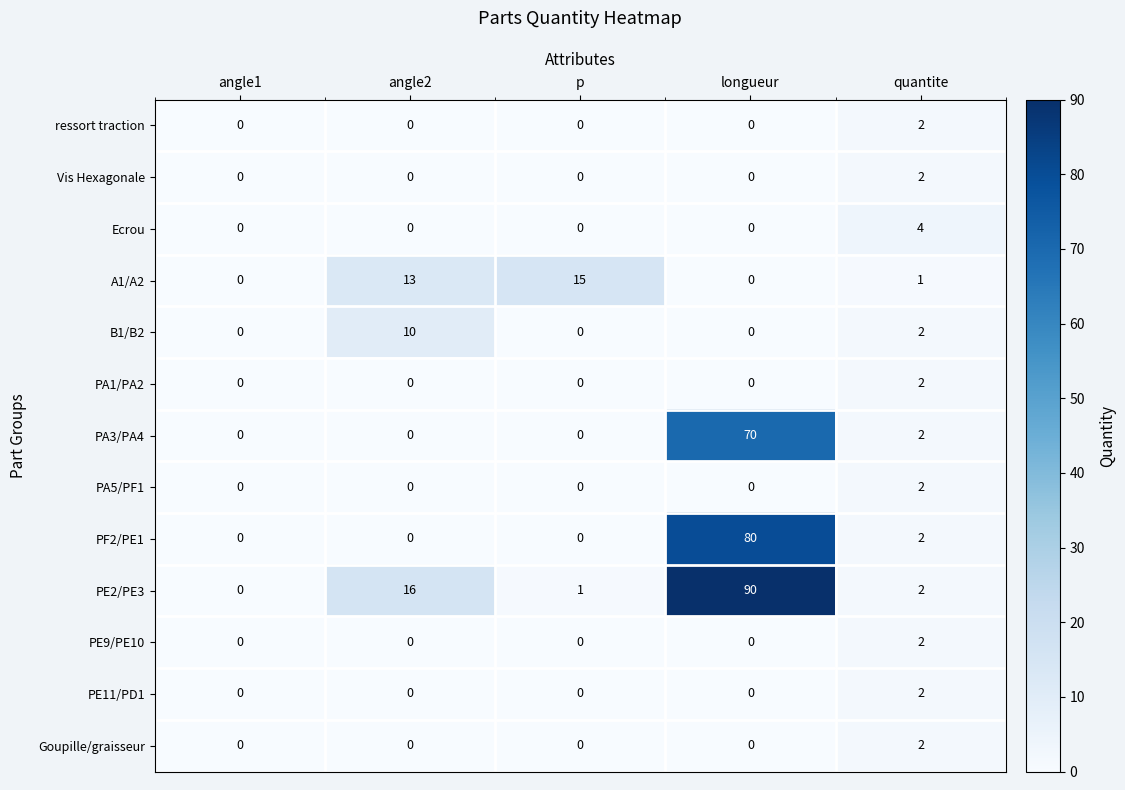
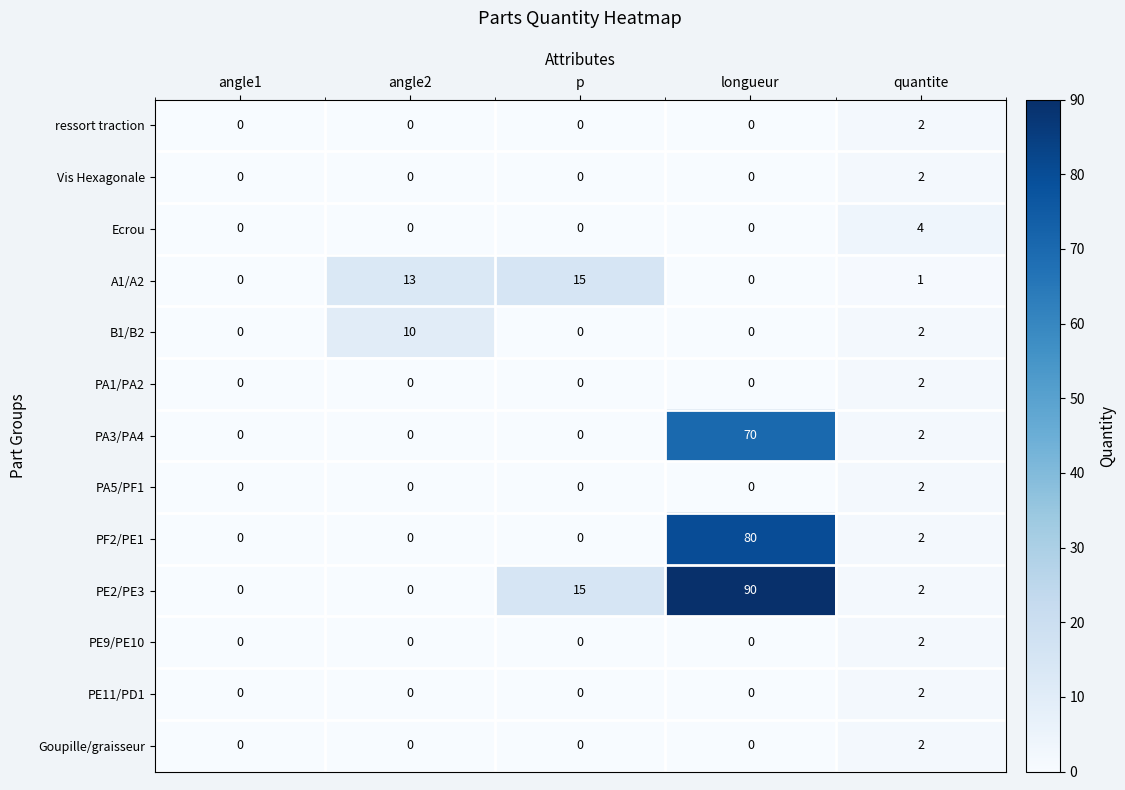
PE2/PE3, angle2: 16 -> 0
PE2/PE3, p: 1 -> 15
